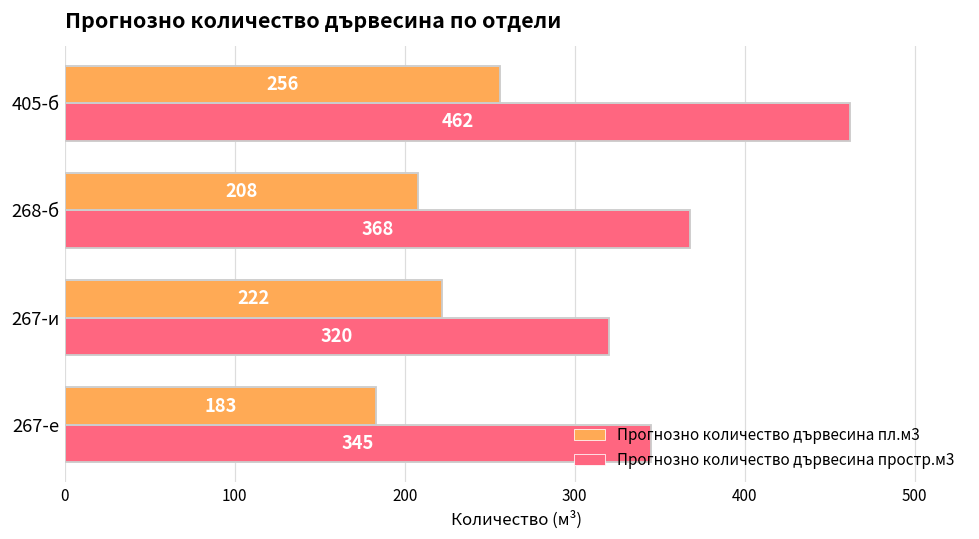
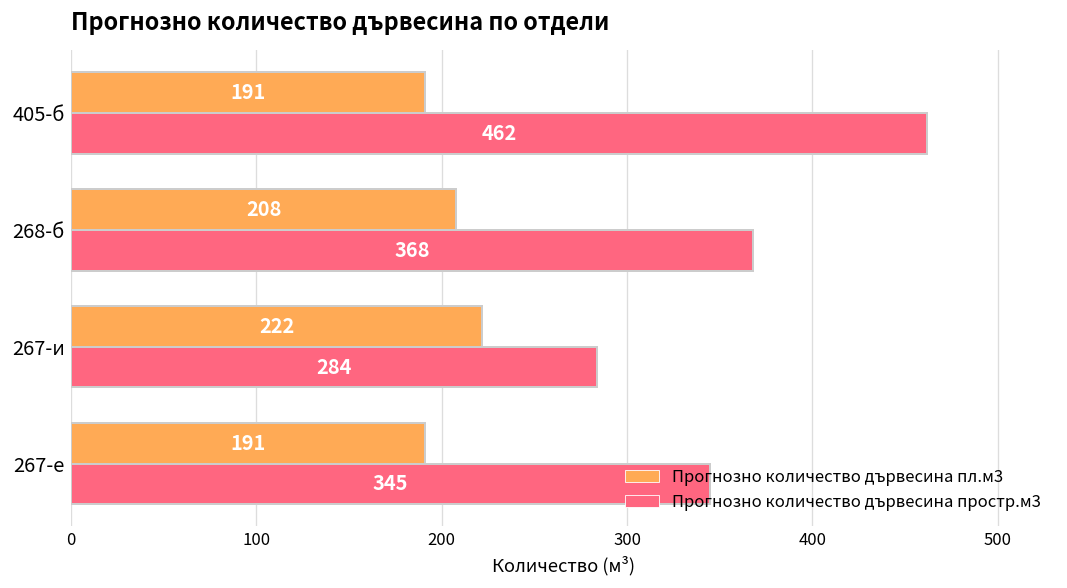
Прогнозно количество дървесина пл.м3, 405-б: 256 -> 191
Прогнозно количество дървесина простр.м3, 267-и: 320 -> 284
Прогнозно количество дървесина пл.м3, 267-е: 183 -> 191
